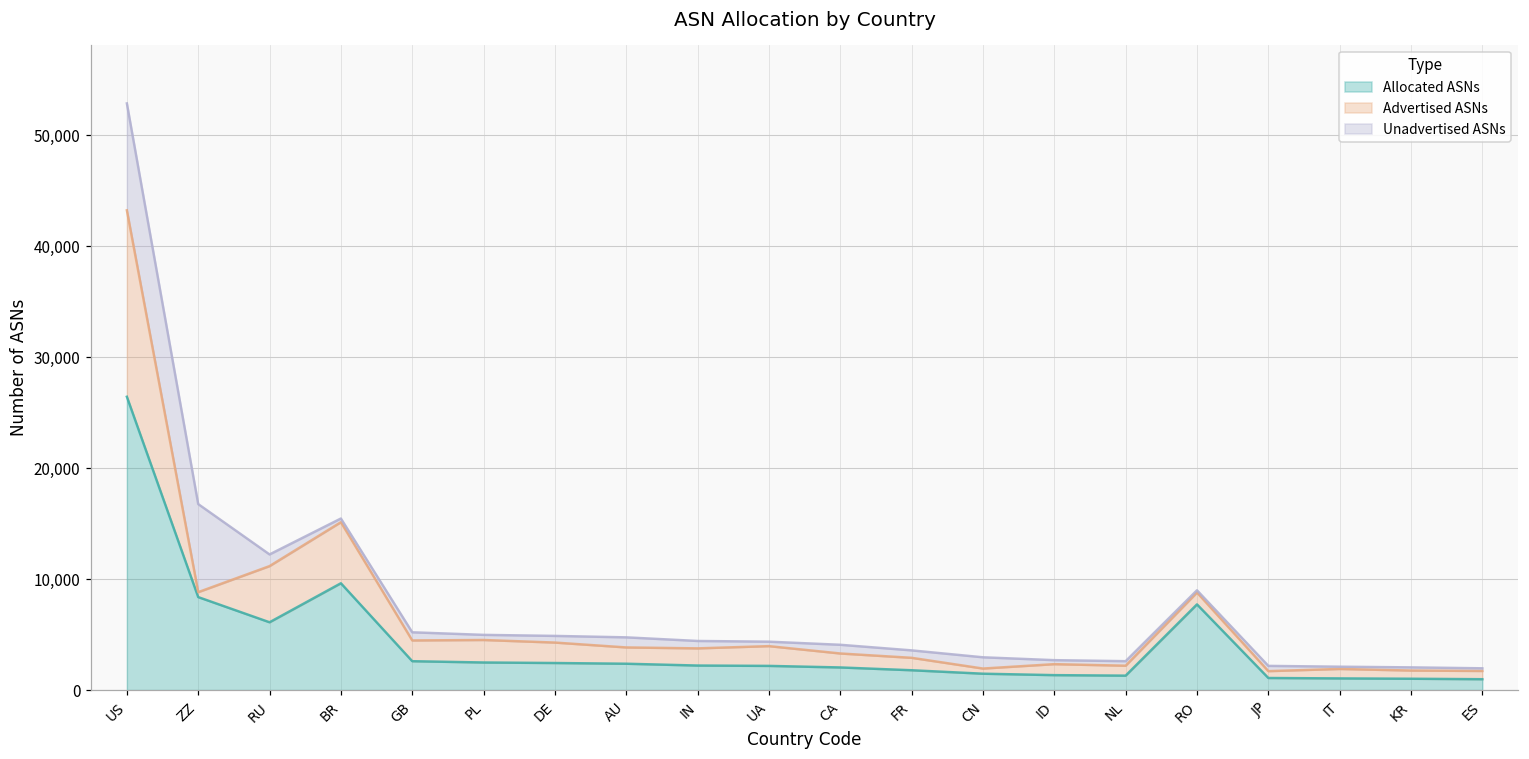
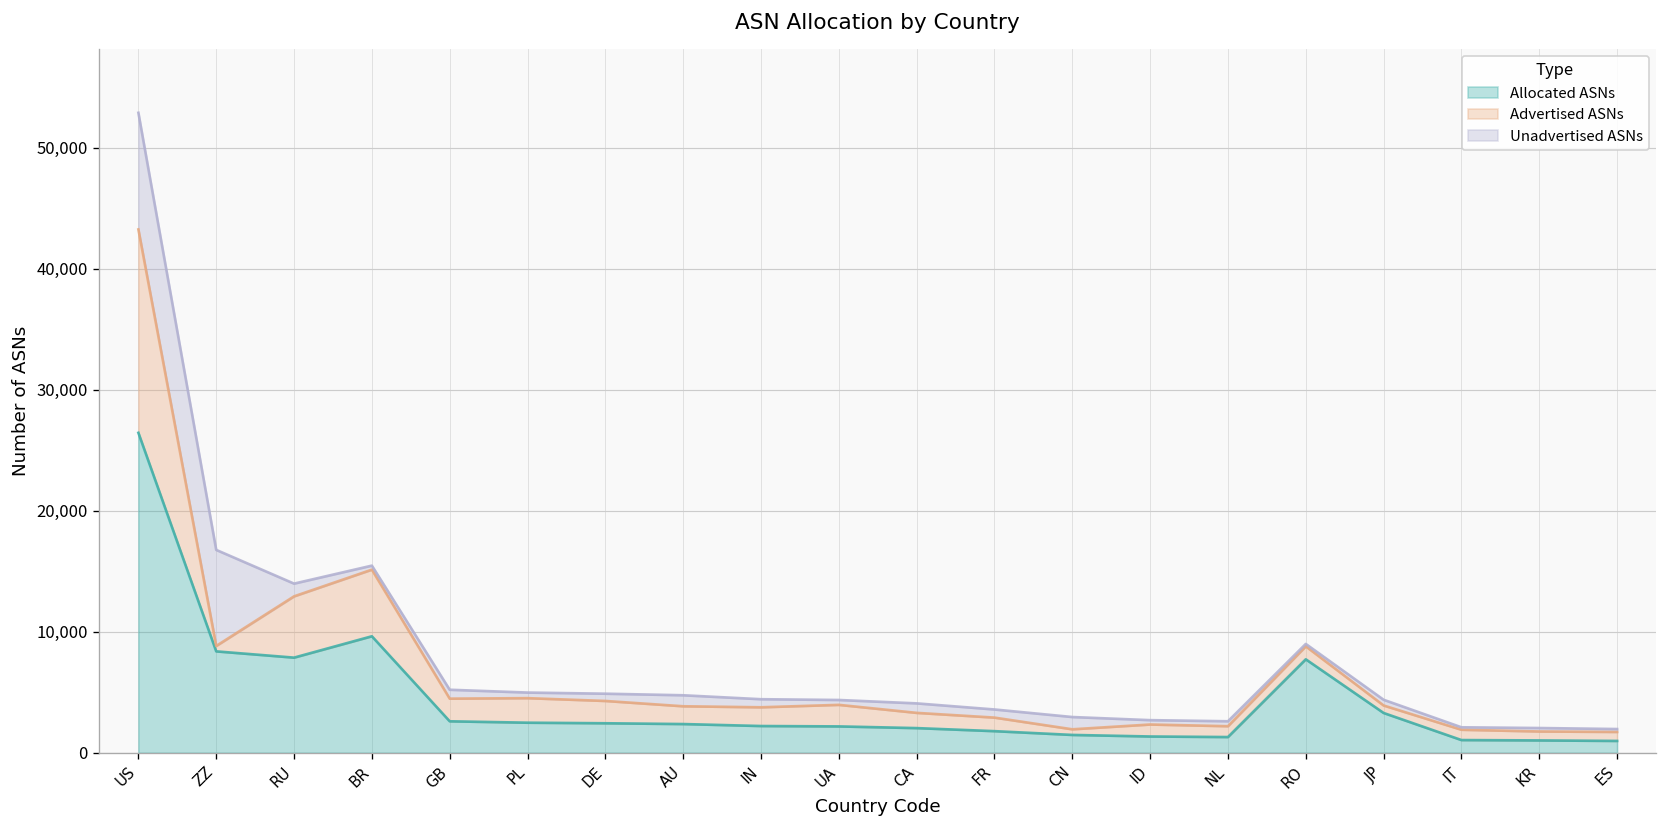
Allocated ASNs, RU: 6,100 -> 7,900
Allocated ASNs, JP: 1,100 -> 3,300
